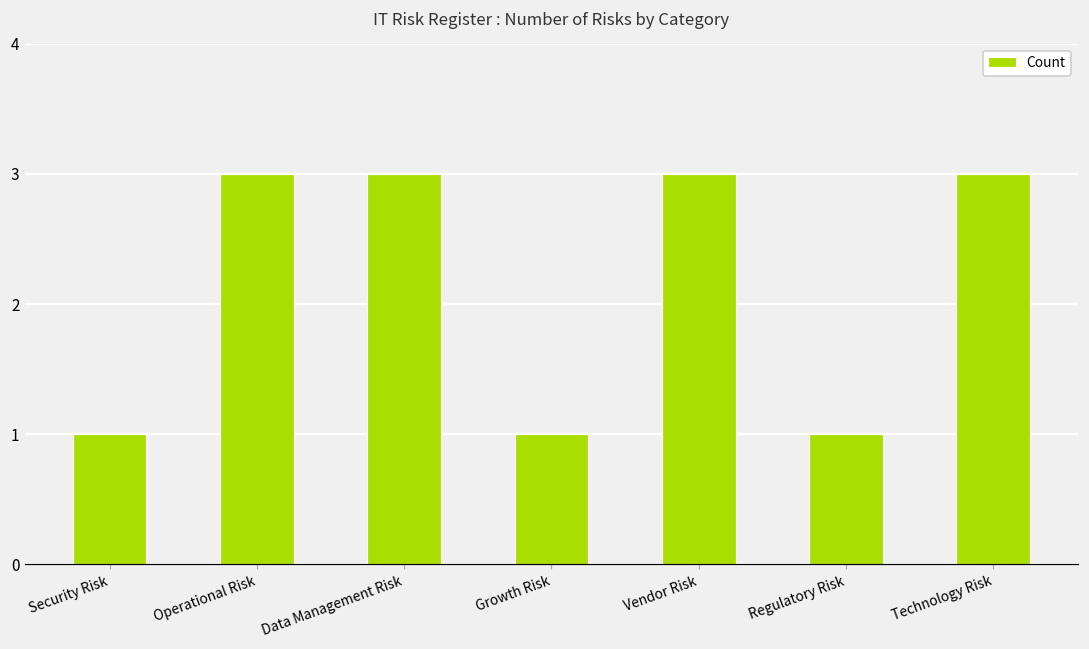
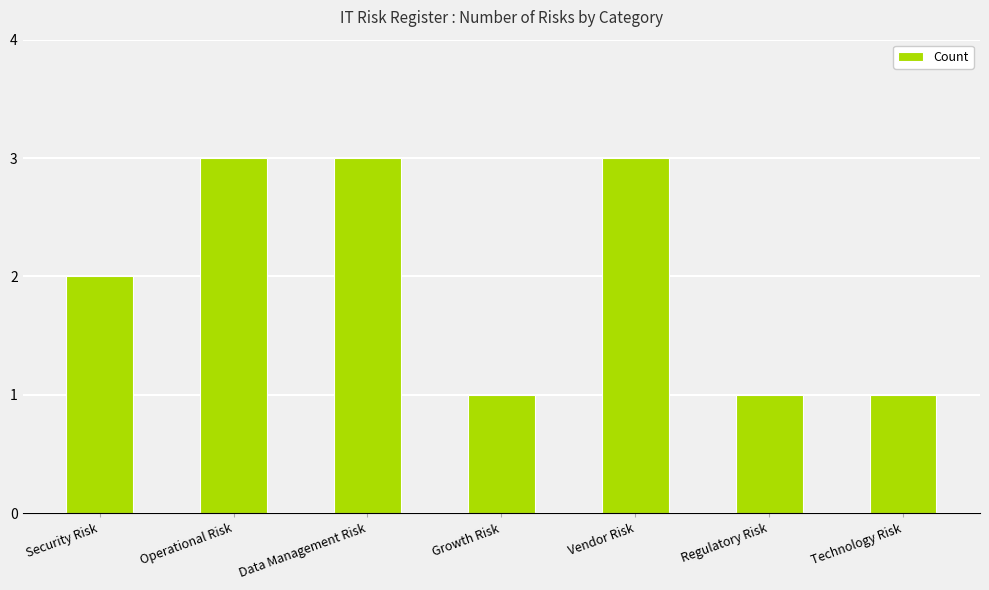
Security Risk: 1 -> 2
Technology Risk: 3 -> 1
